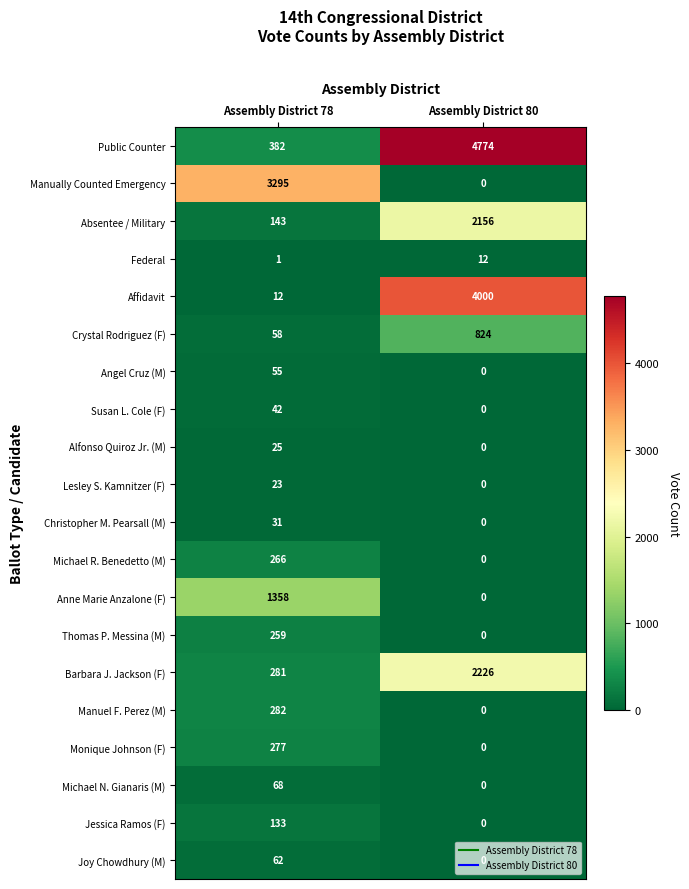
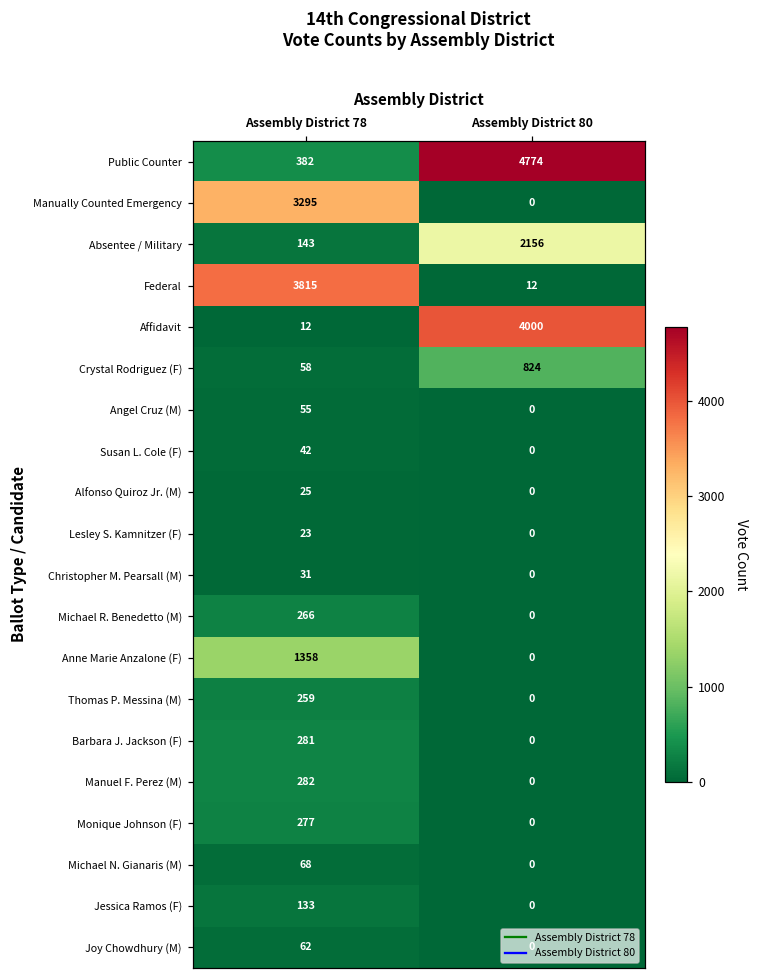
Federal, Assembly District 78: 1 -> 3815
Barbara J. Jackson (F), Assembly District 80: 2226 -> 0
